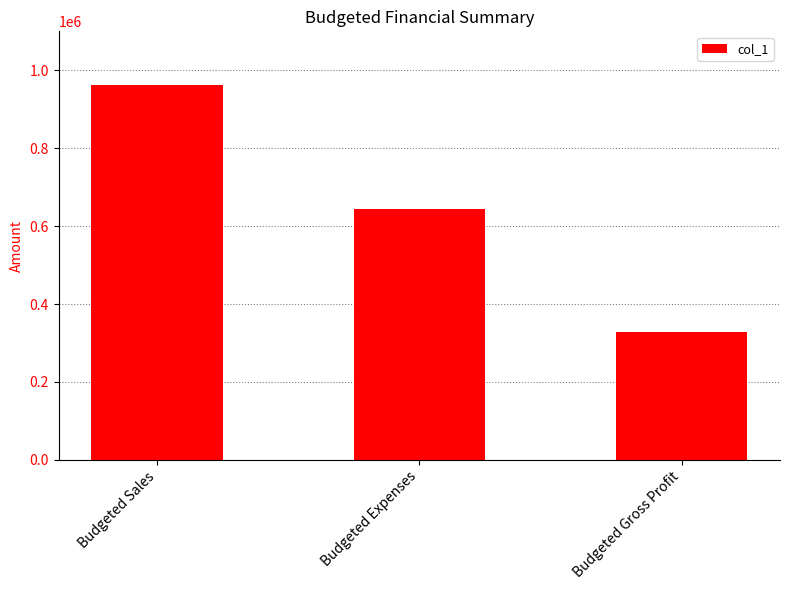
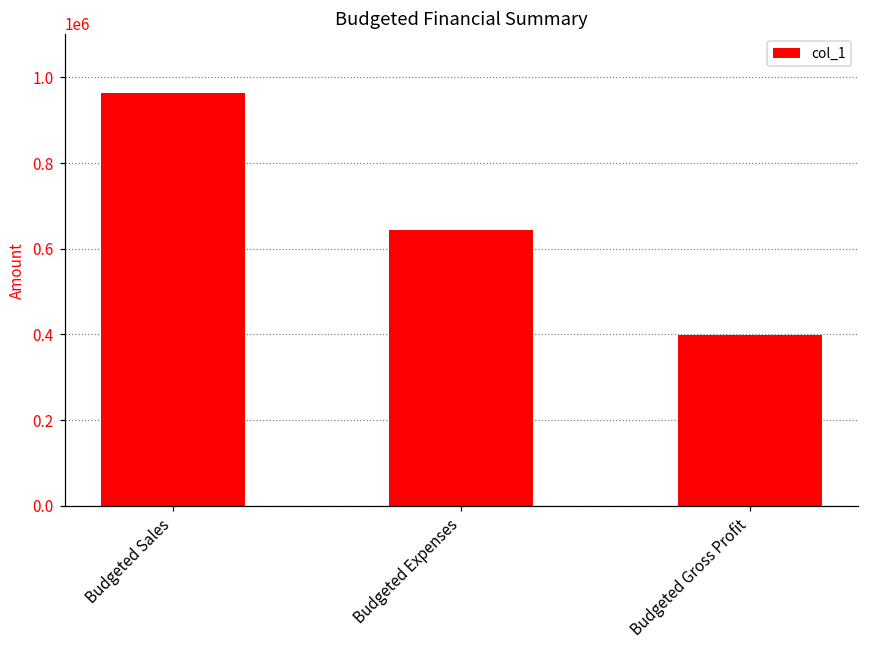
Budgeted Gross Profit: 330000 -> 400000
